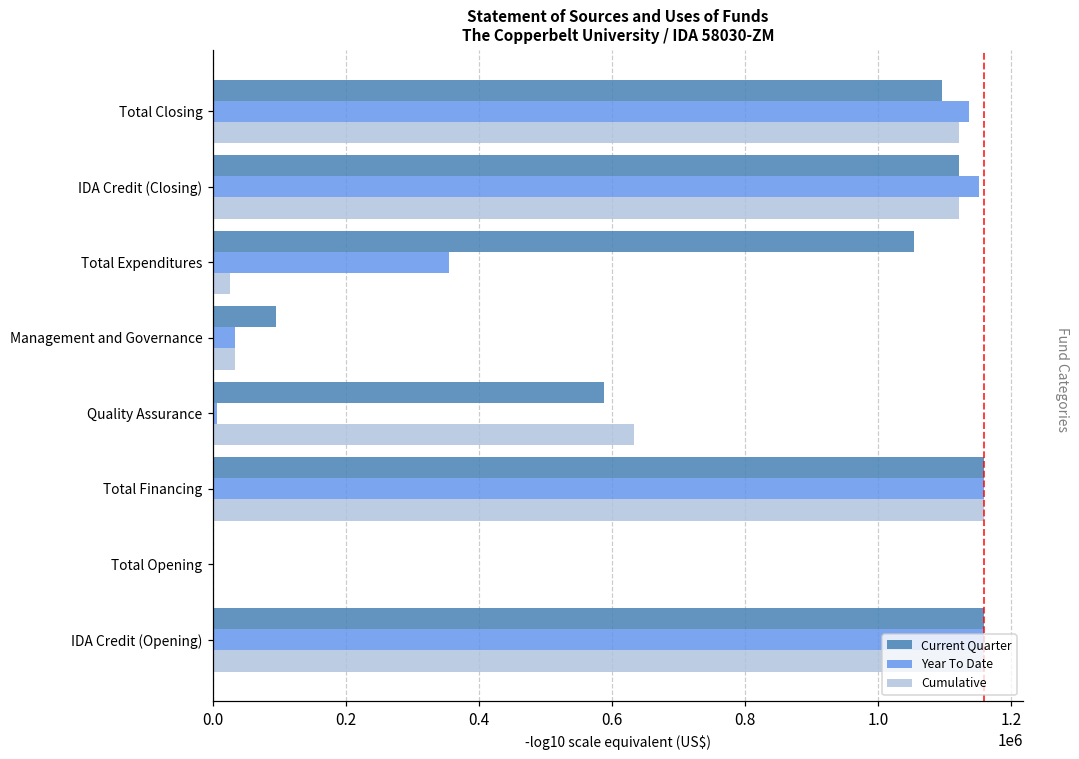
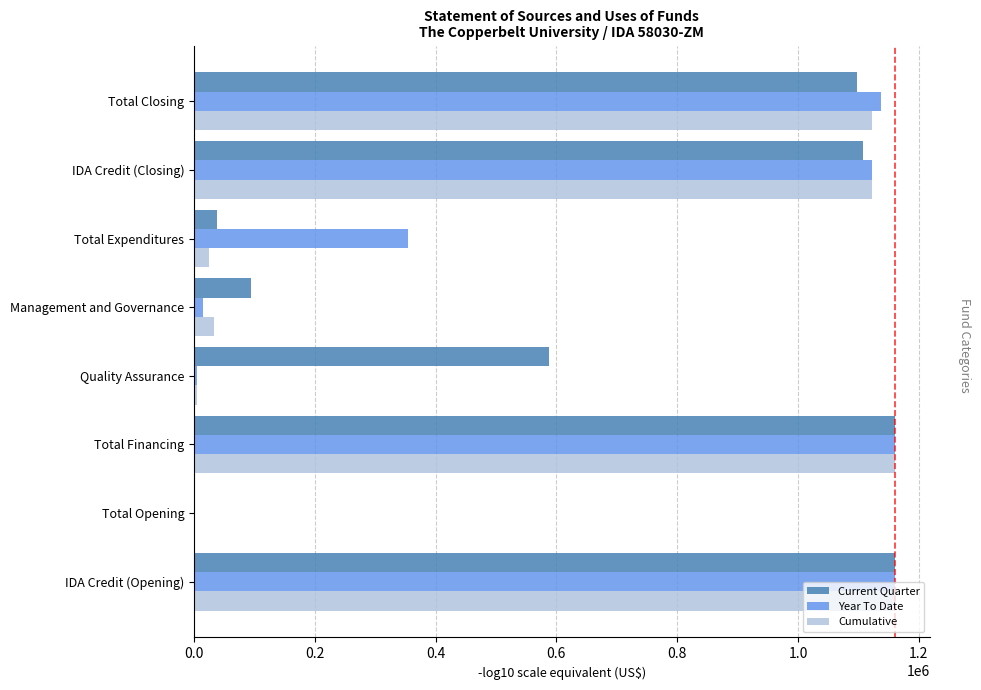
Current Quarter, IDA Credit (Closing): 1120000 -> 1110000
Year To Date, IDA Credit (Closing): 1150000 -> 1120000
Current Quarter, Total Expenditures: 1050000 -> 40000
Year To Date, Management and Governance: 30000 -> 20000
Cumulative, Quality Assurance: 630000 -> 10000
